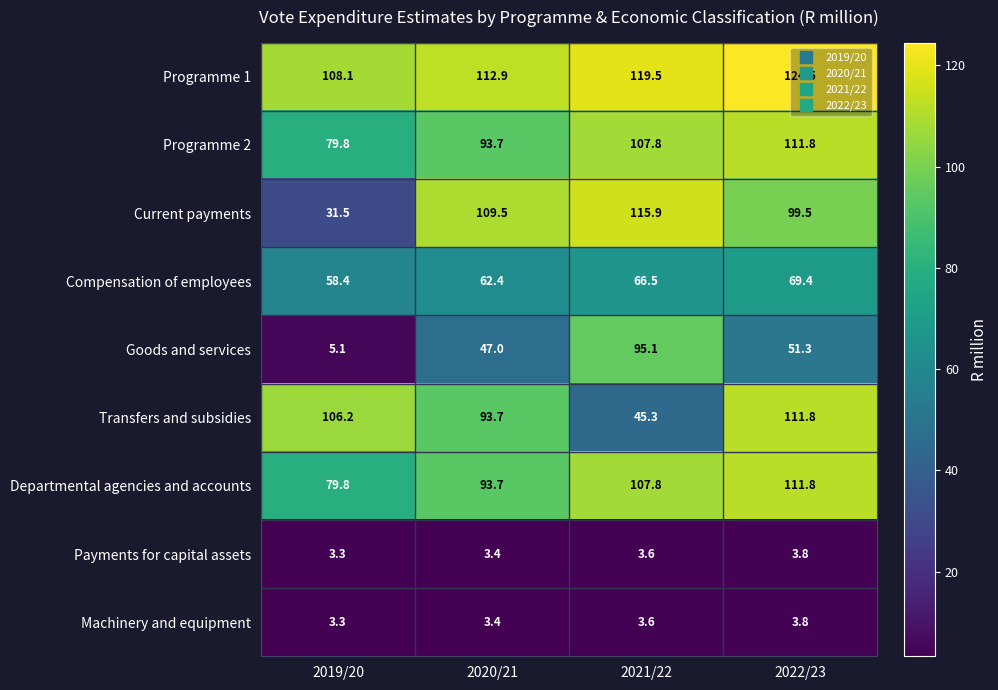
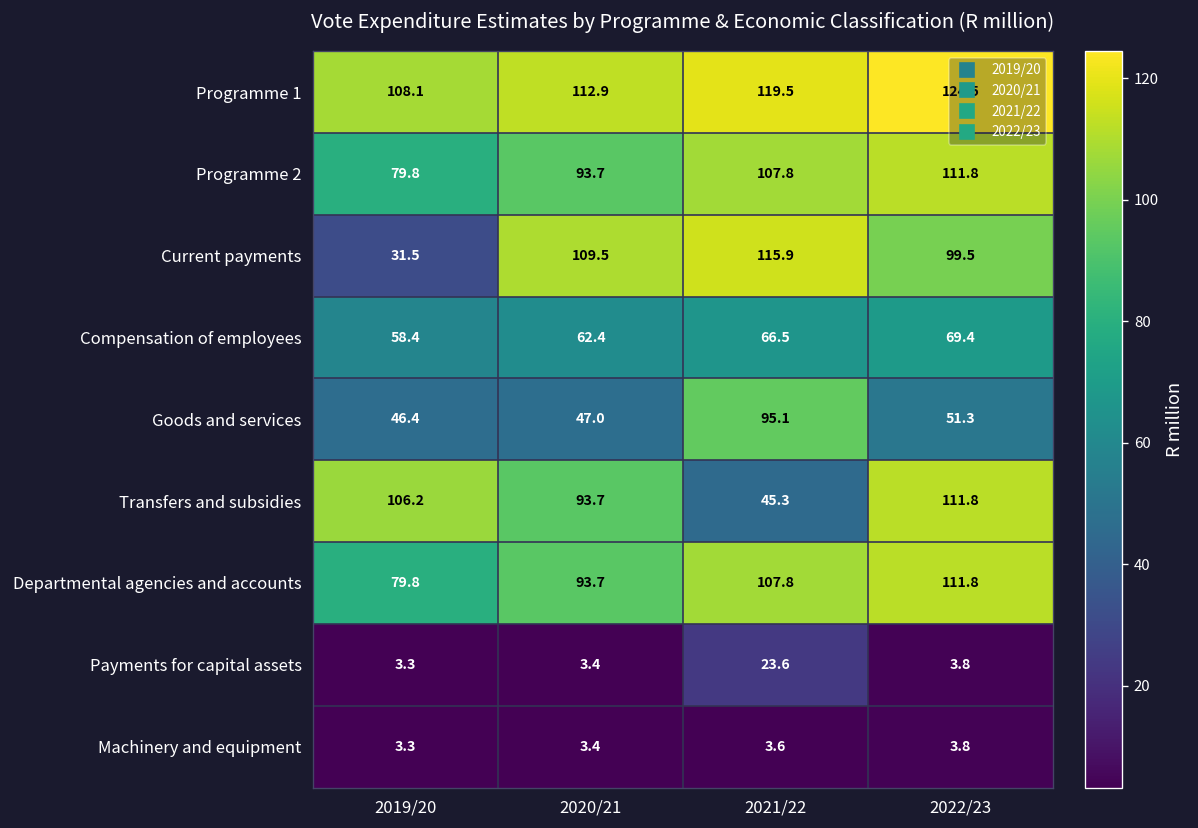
Goods and services, 2019/20: 5.1 -> 46.4
Payments for capital assets, 2021/22: 3.6 -> 23.6
